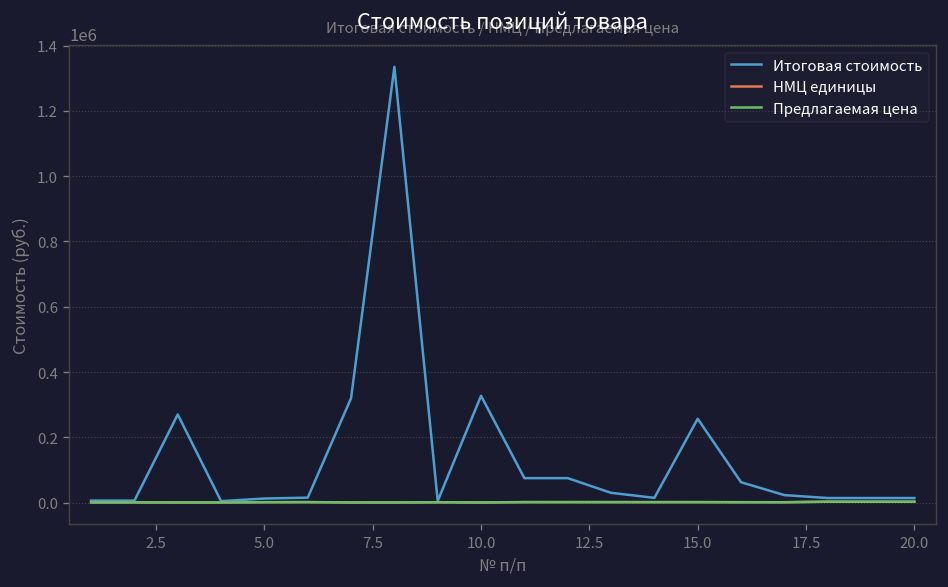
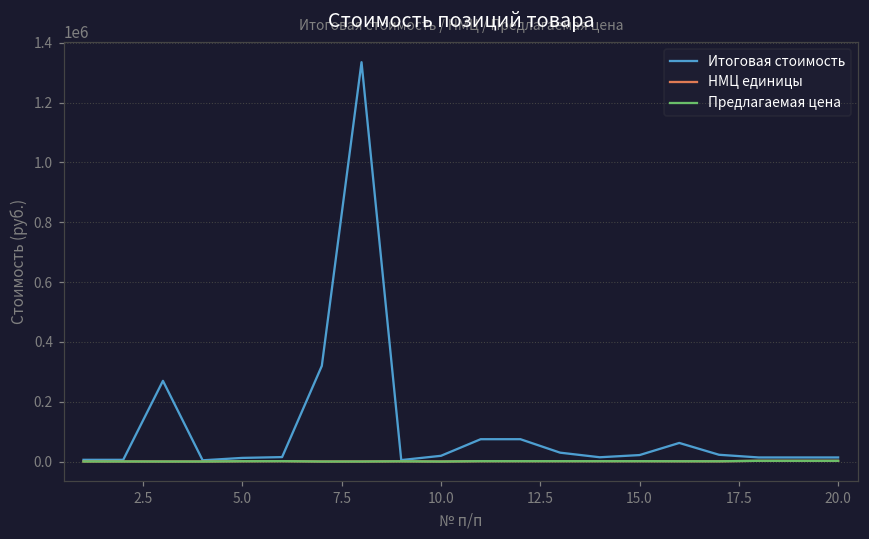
Итоговая стоимость, 10.0: 330000 -> 20000
Итоговая стоимость, 15.0: 260000 -> 20000
